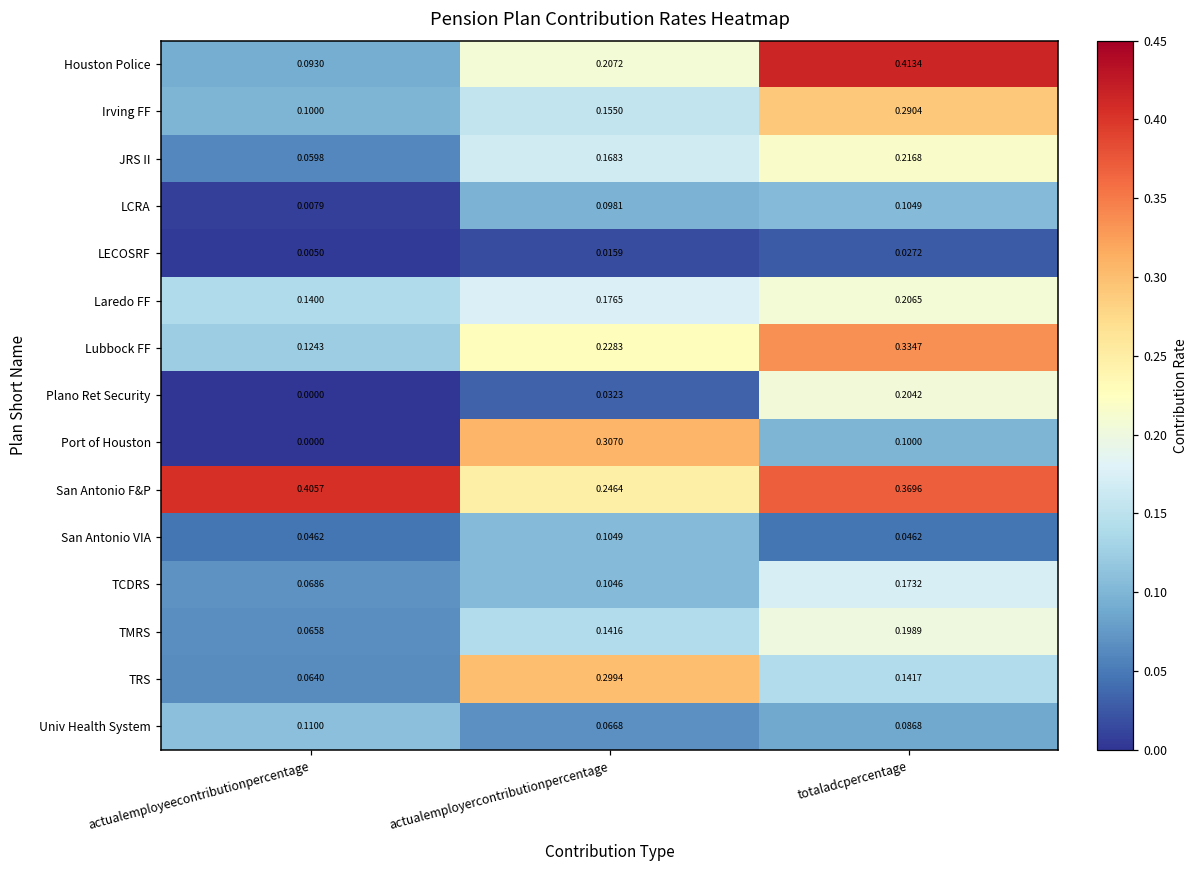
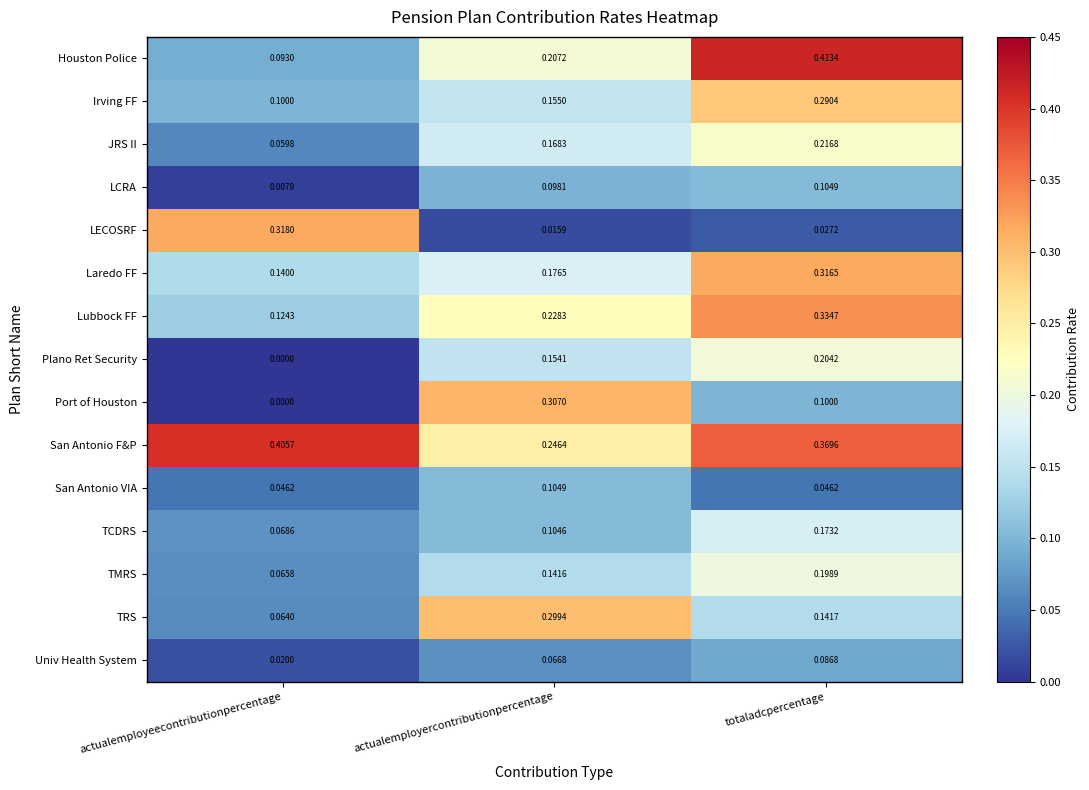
LECOSRF, actualemployeecontributionpercentage: 0.0050 -> 0.3180
Laredo FF, totaladcpercentage: 0.2065 -> 0.3165
Plano Ret Security, actualemployercontributionpercentage: 0.0323 -> 0.1541
Univ Health System, actualemployeecontributionpercentage: 0.1100 -> 0.0200
